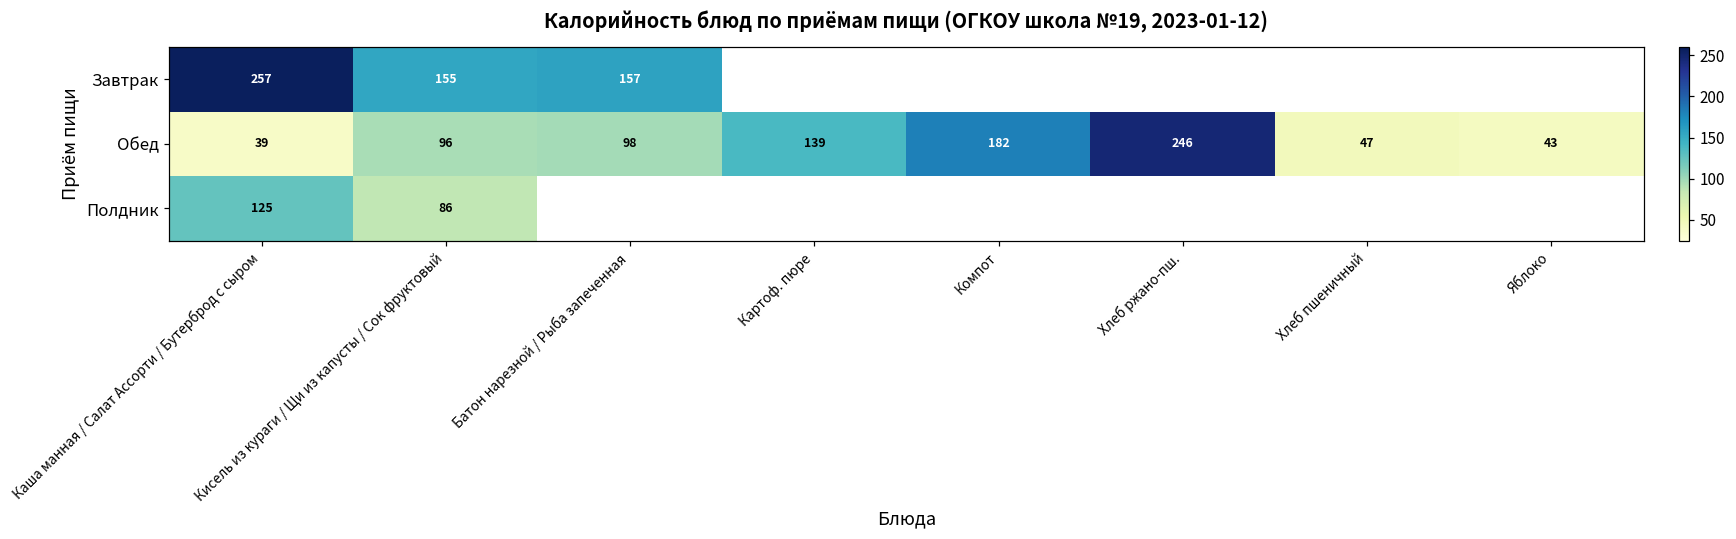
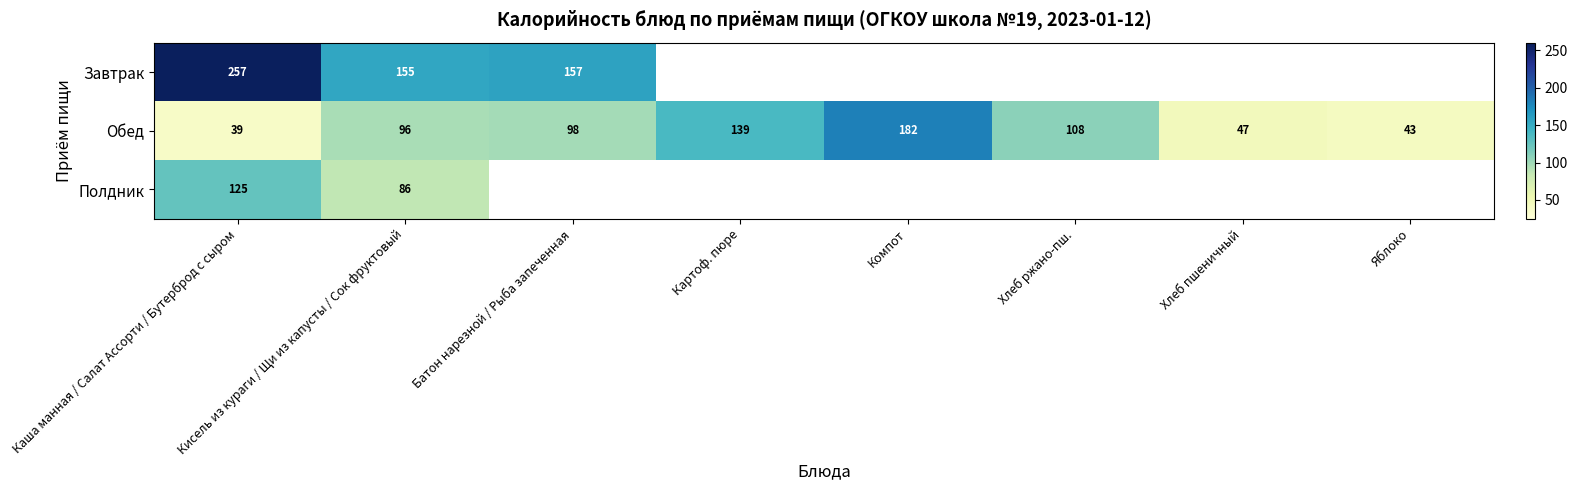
Обед, Хлеб ржано-пш.: 246 -> 108
